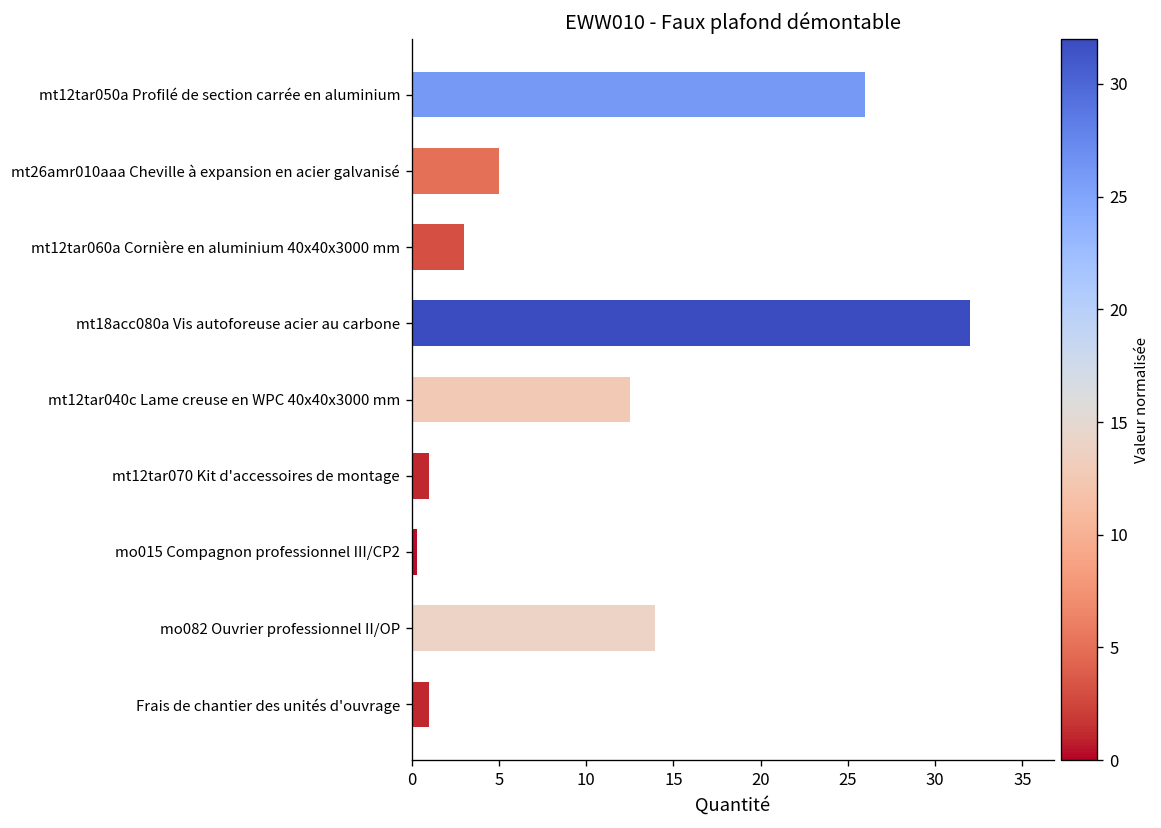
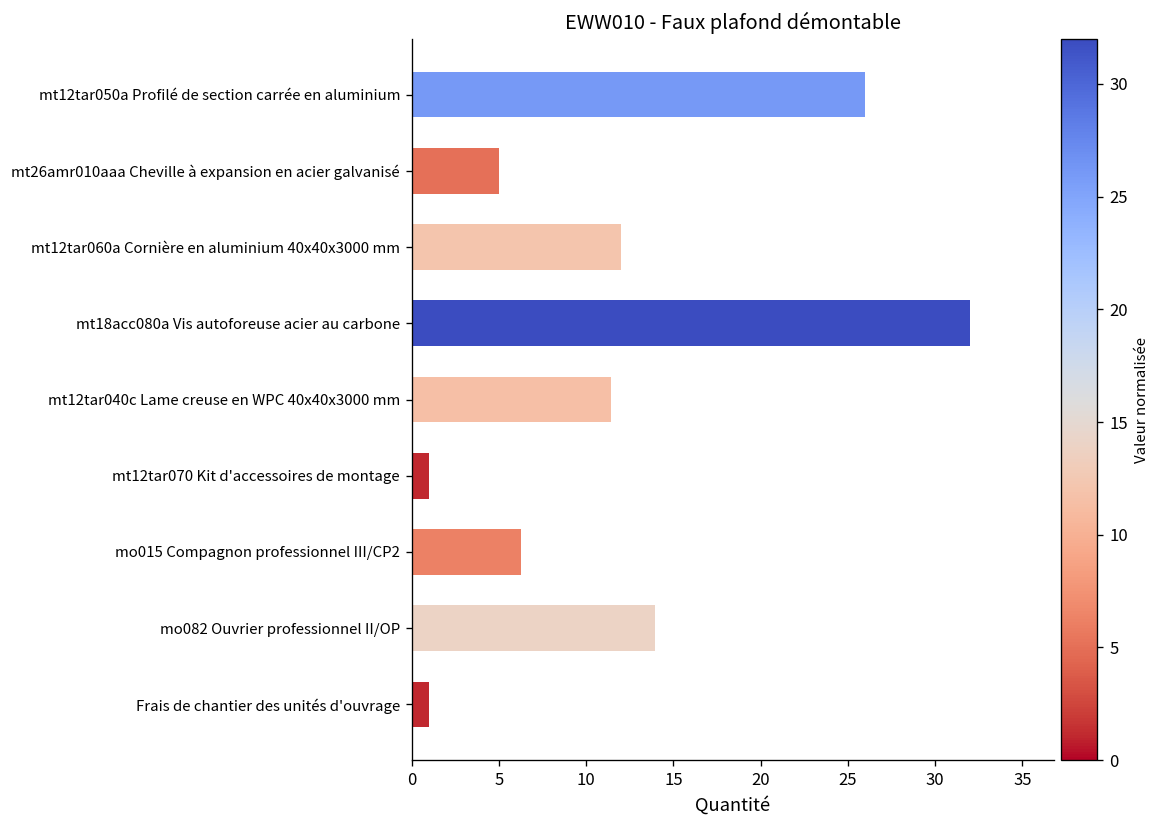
mt12tar060a Cornière en aluminium 40x40x3000 mm: 3 -> 12
mt12tar040c Lame creuse en WPC 40x40x3000 mm: 12.5 -> 11.4
mo015 Compagnon professionnel III/CP2: 0.3 -> 6.2
